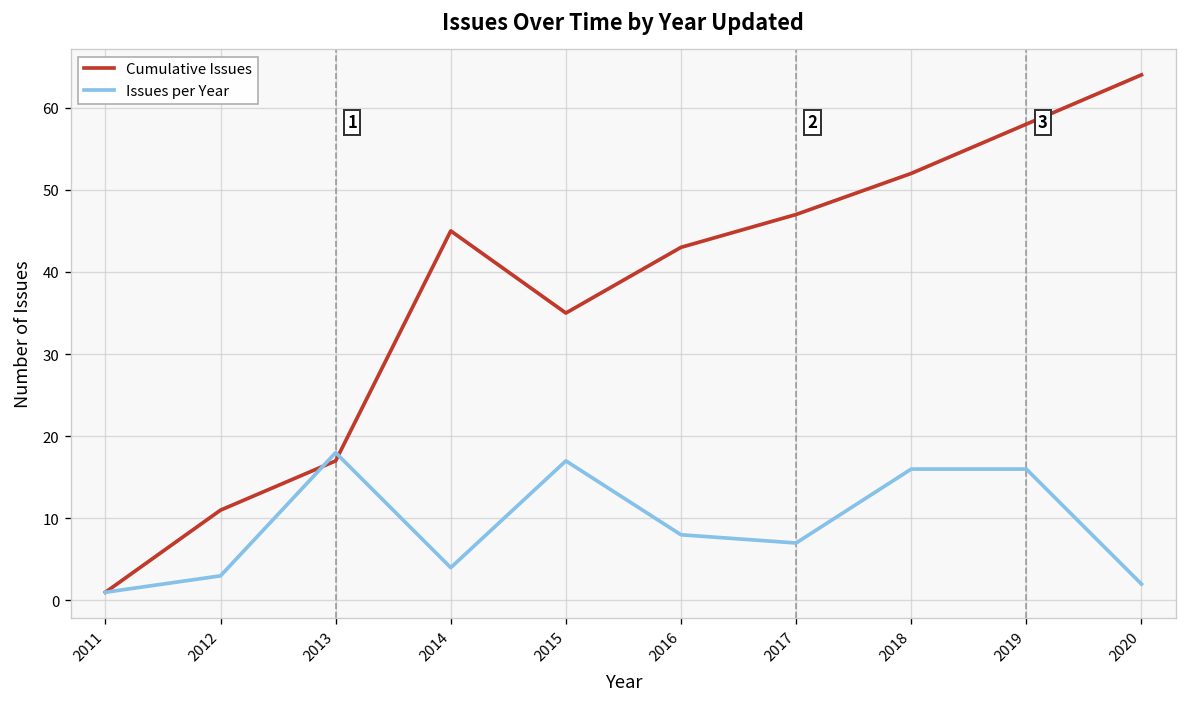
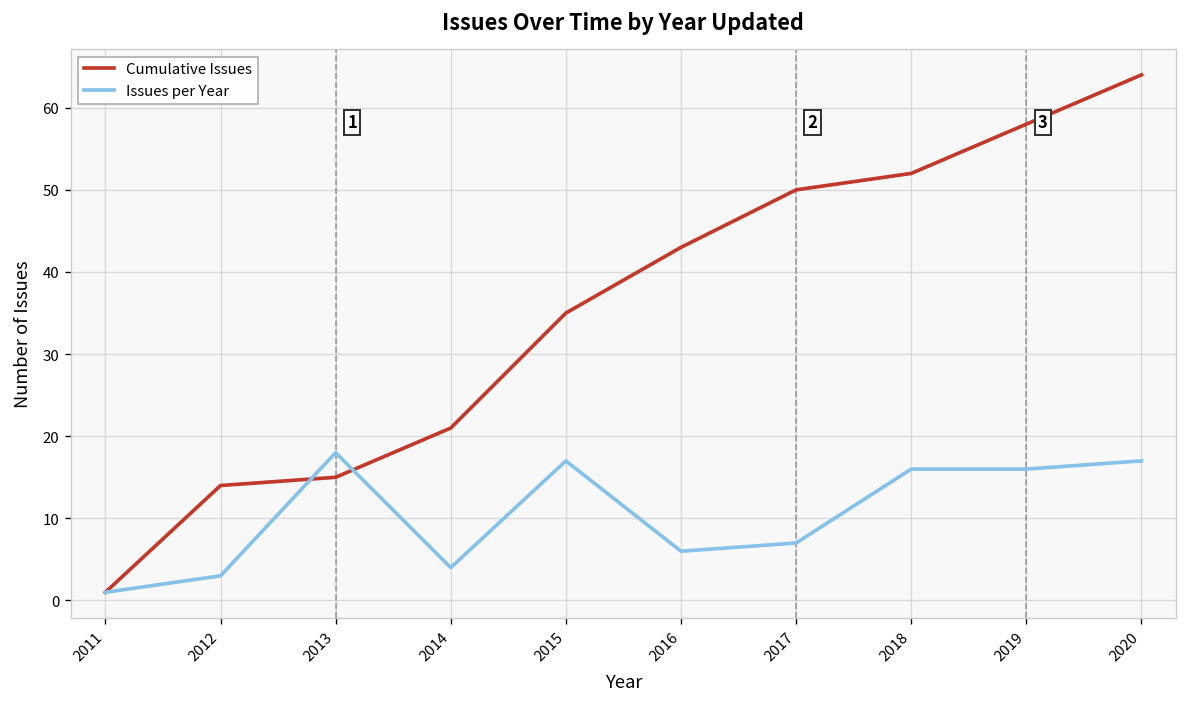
Cumulative Issues, 2012: 11 -> 14
Cumulative Issues, 2013: 17 -> 15
Cumulative Issues, 2014: 45 -> 21
Issues per Year, 2016: 8 -> 6
Cumulative Issues, 2017: 47 -> 50
Issues per Year, 2020: 2 -> 17
